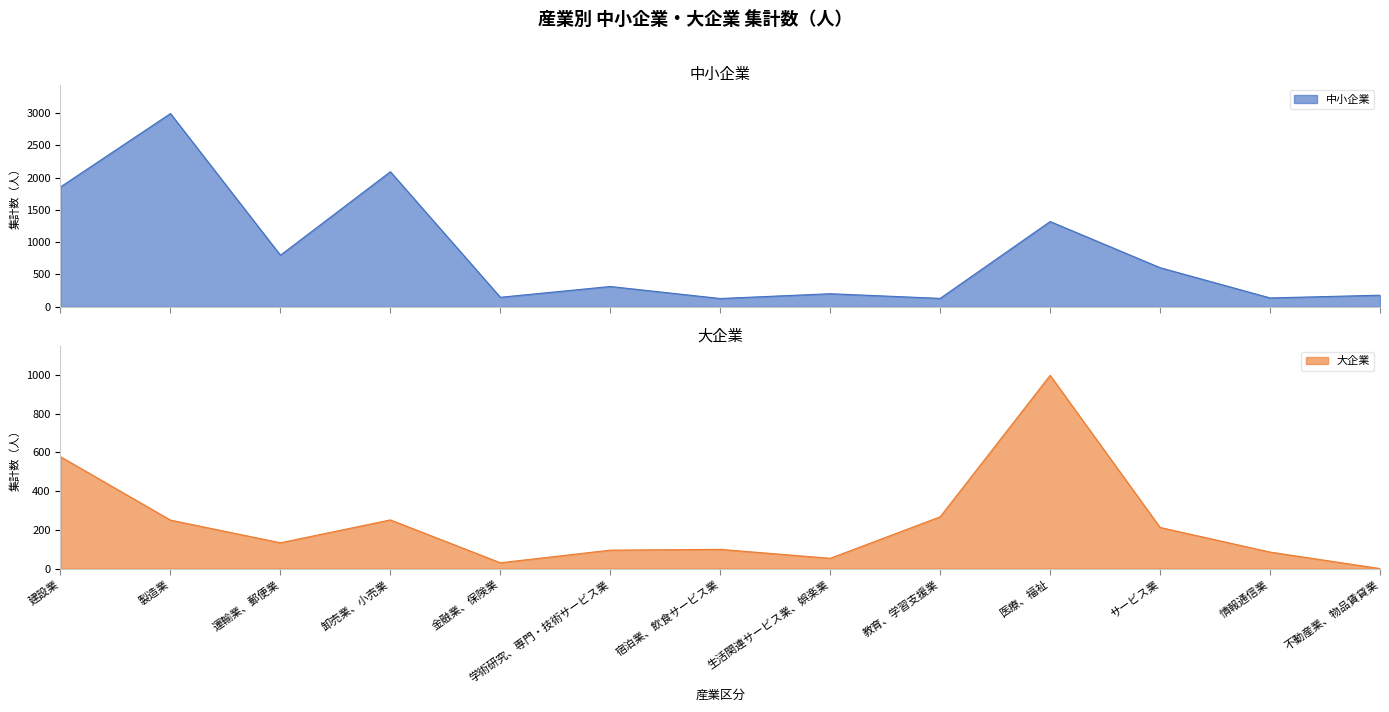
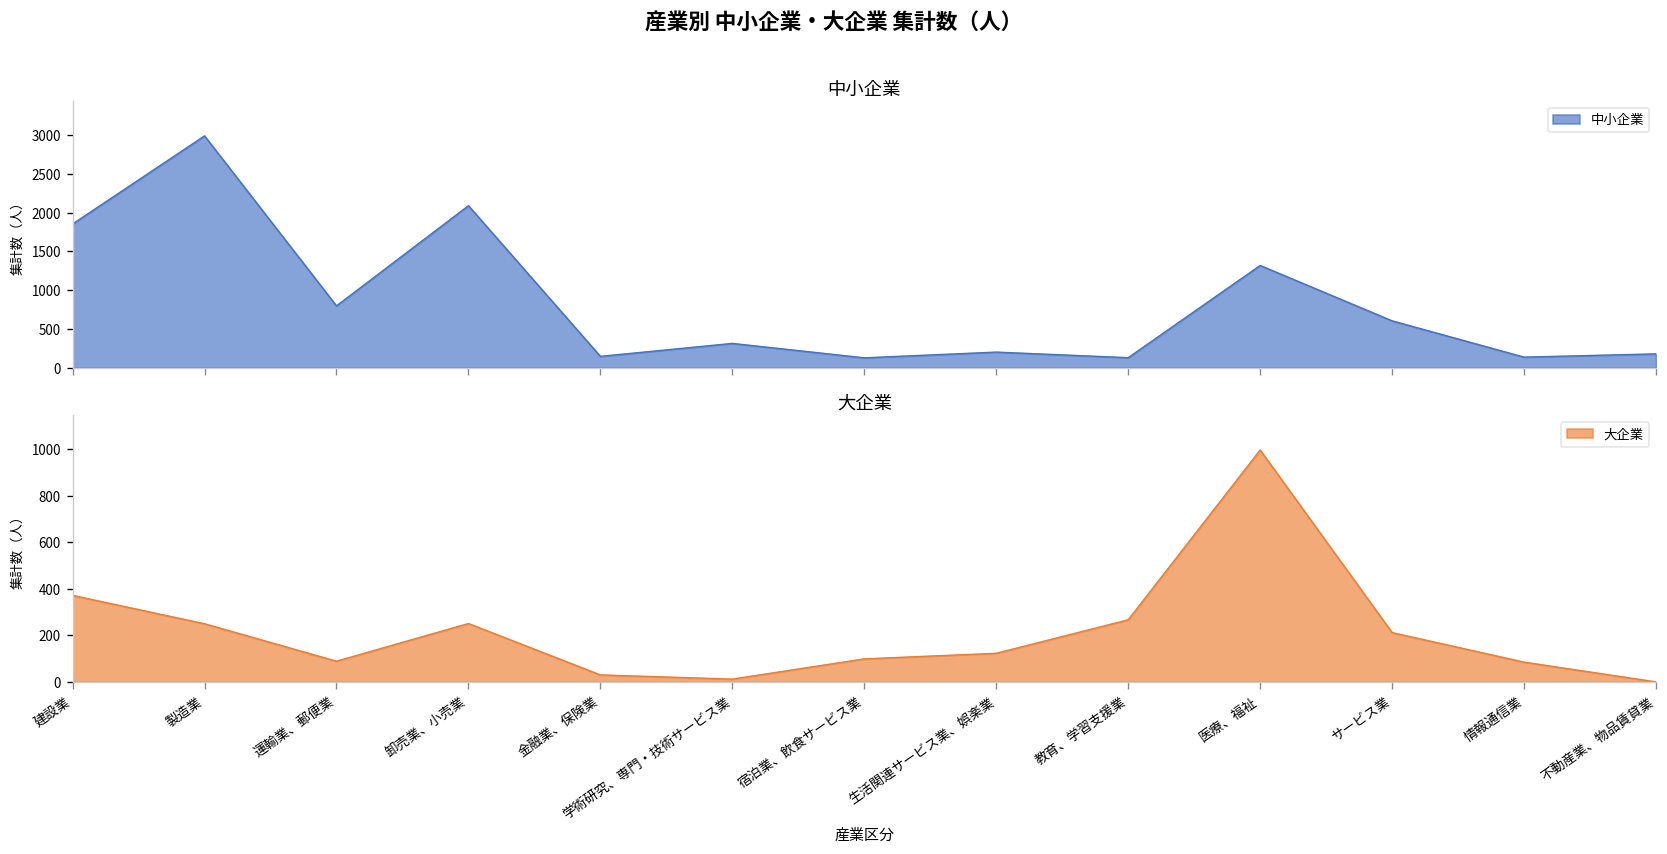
大企業, 建設業: 580 -> 370
大企業, 運輸業、郵便業: 130 -> 90
大企業, 学術研究、専門・技術サービス業: 100 -> 10
大企業, 生活関連サービス業、娯楽業: 50 -> 120
